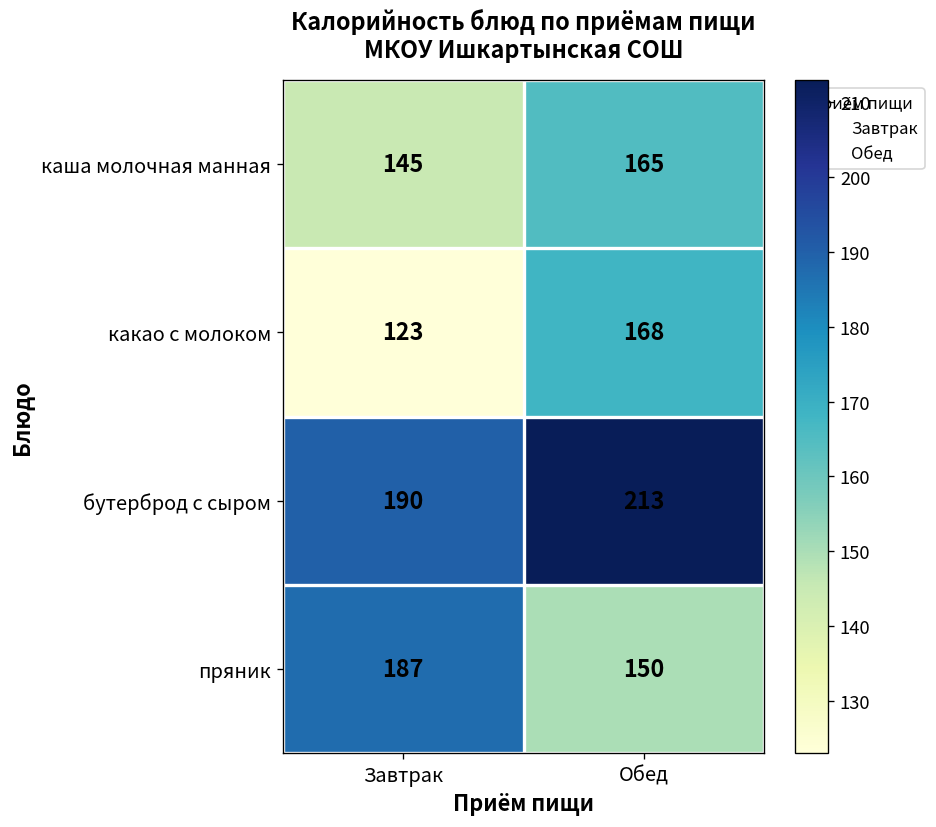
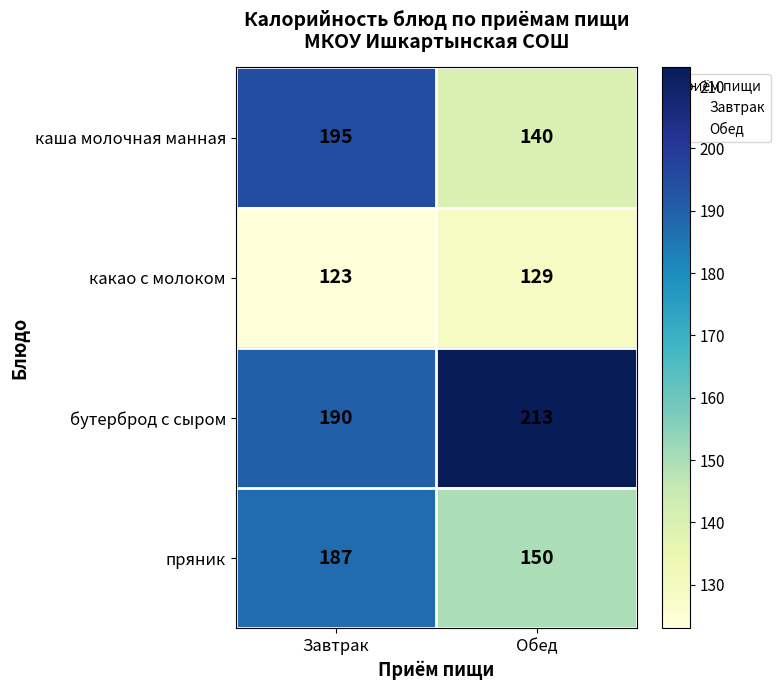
каша молочная манная, Завтрак: 145 -> 195
каша молочная манная, Обед: 165 -> 140
какао с молоком, Обед: 168 -> 129
